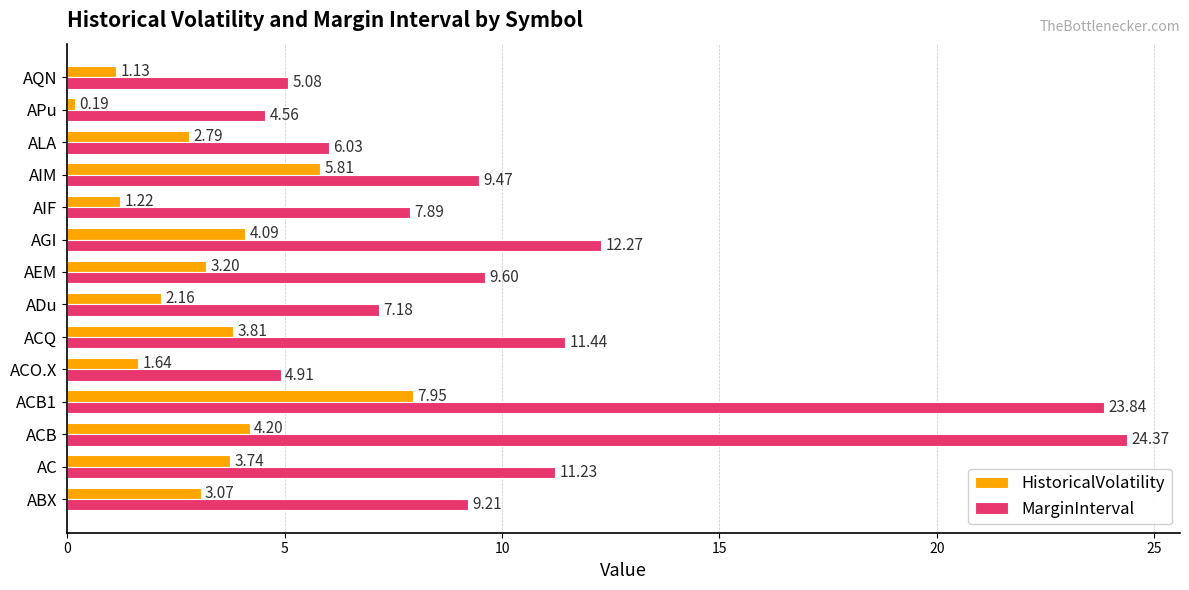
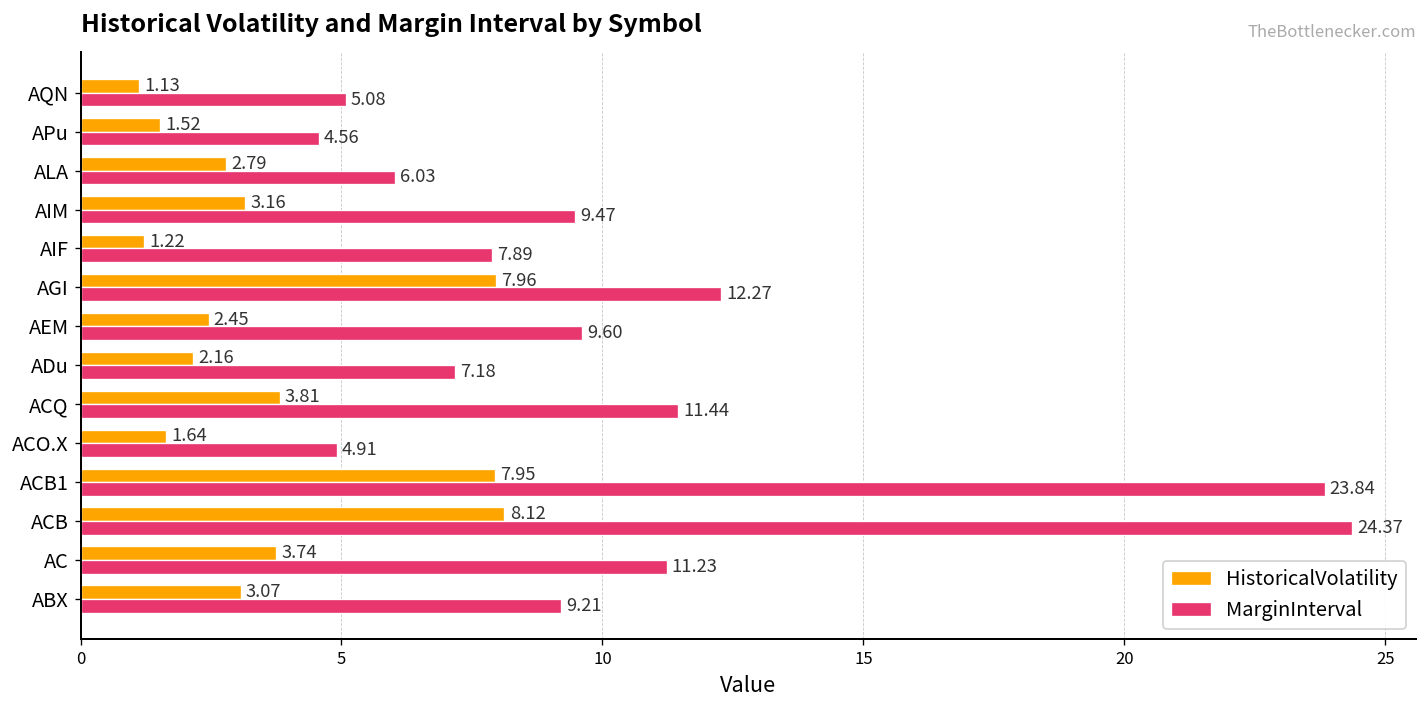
HistoricalVolatility, APu: 0.19 -> 1.52
HistoricalVolatility, AIM: 5.81 -> 3.16
HistoricalVolatility, AGI: 4.09 -> 7.96
HistoricalVolatility, AEM: 3.20 -> 2.45
HistoricalVolatility, ACB: 4.20 -> 8.12
